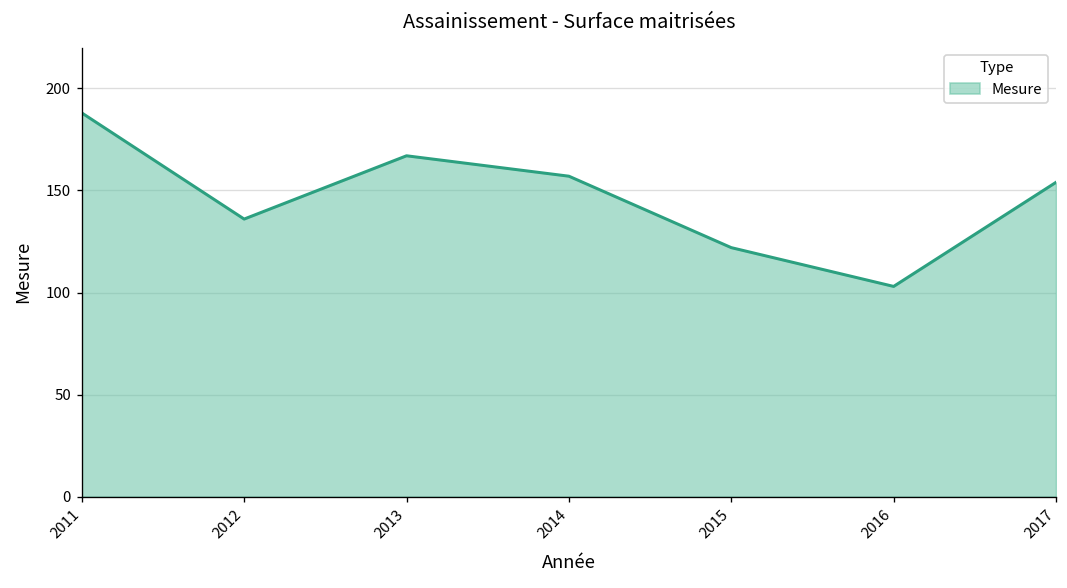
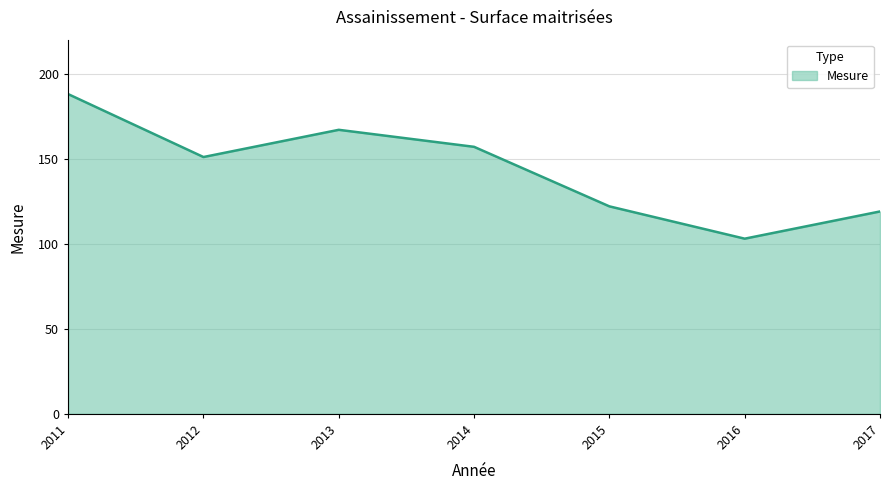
2012: 136 -> 151
2017: 154 -> 119
